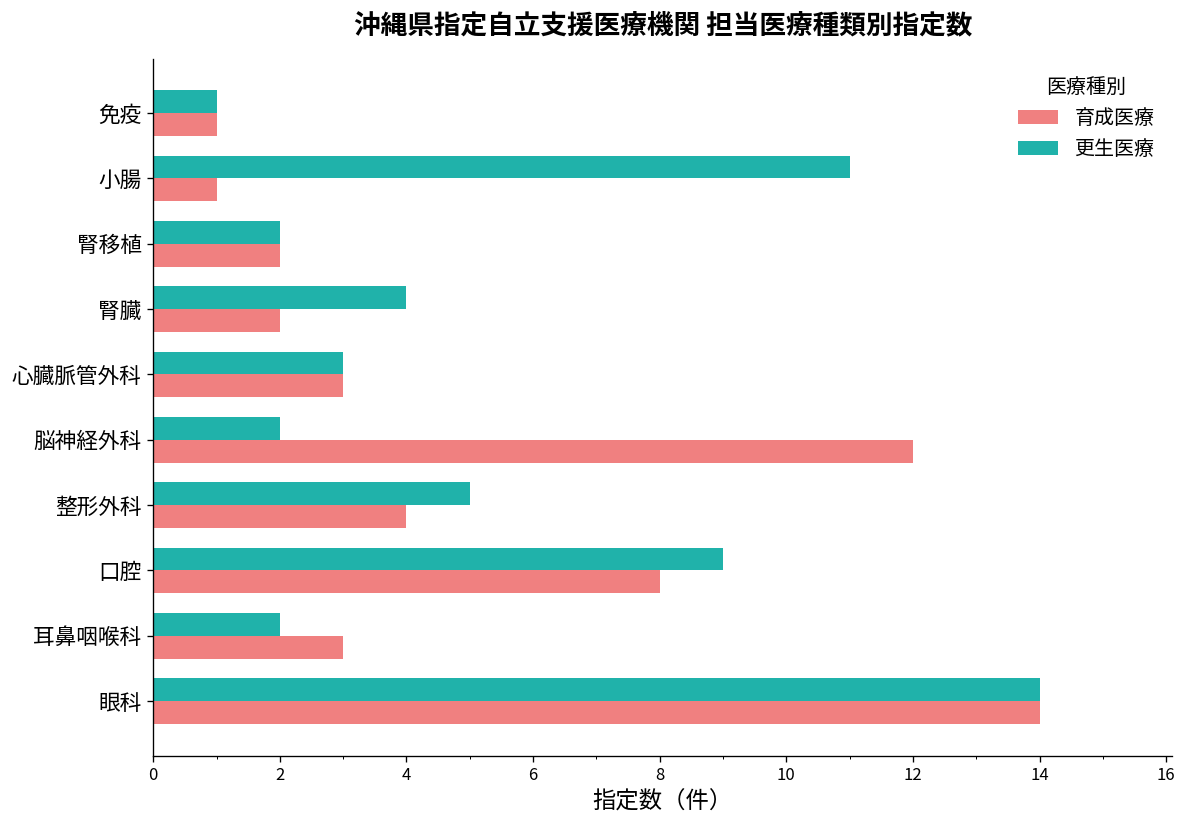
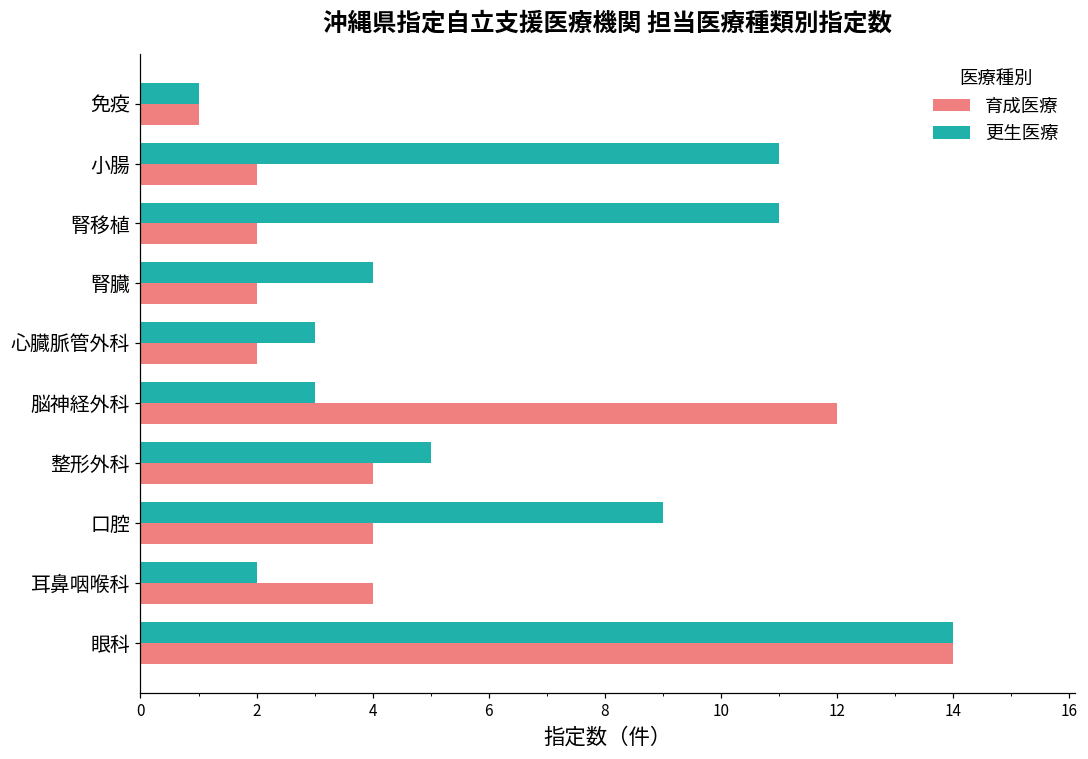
育成医療, 小腸: 1 -> 2
更生医療, 腎移植: 2 -> 11
育成医療, 心臓脈管外科: 3 -> 2
更生医療, 脳神経外科: 2 -> 3
育成医療, 口腔: 8 -> 4
育成医療, 耳鼻咽喉科: 3 -> 4
